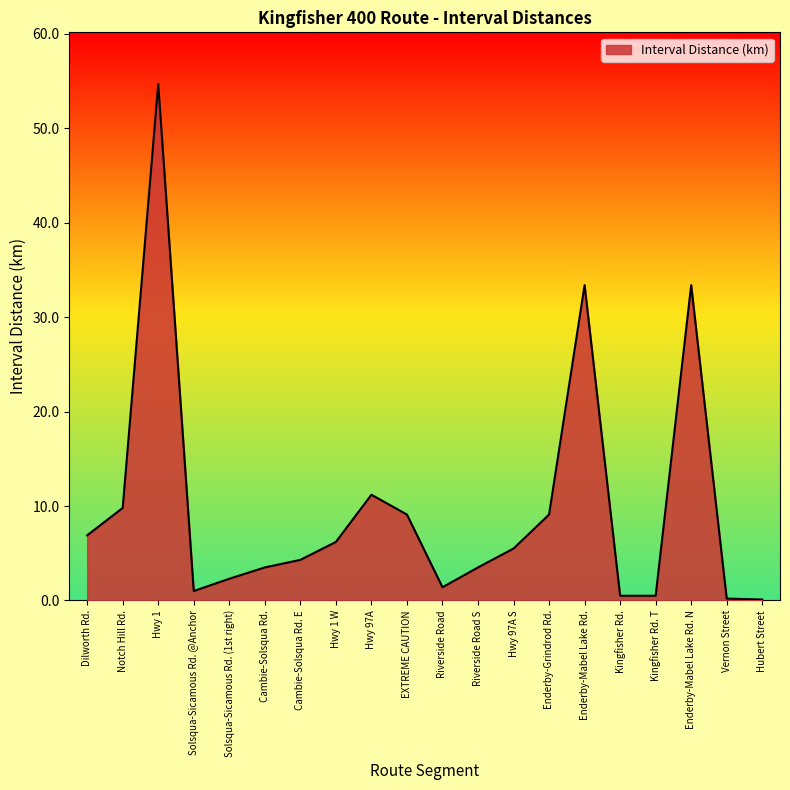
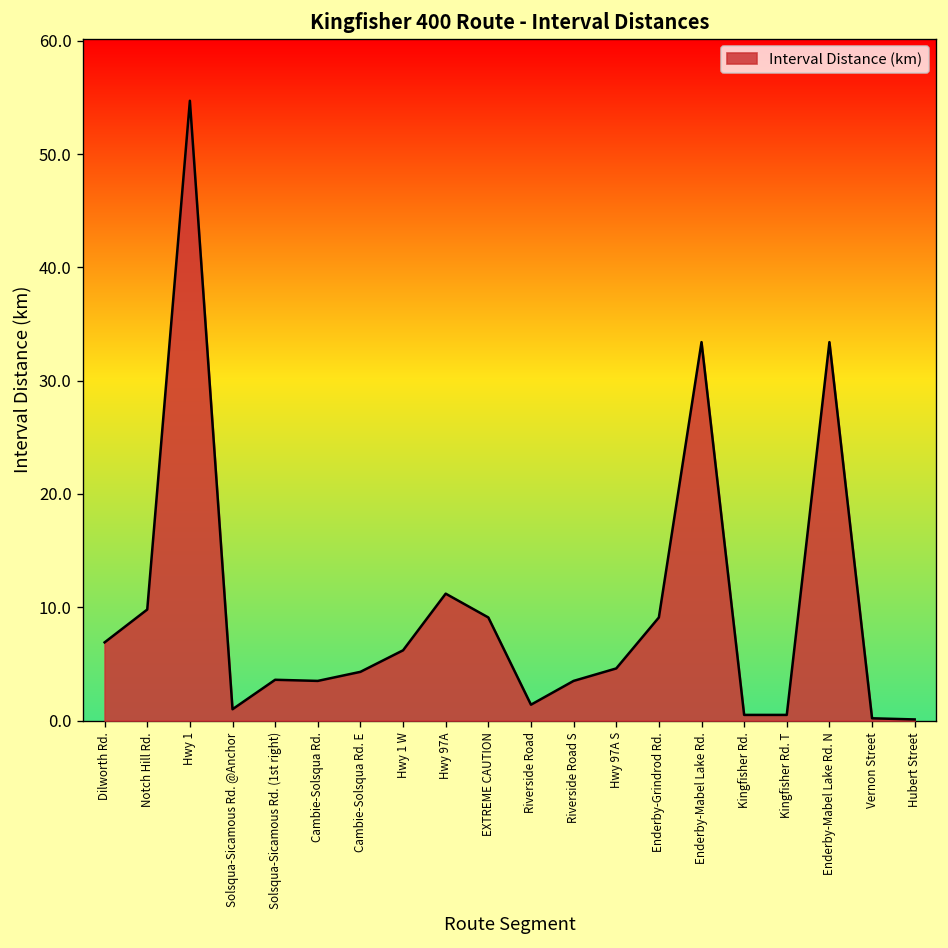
Solsqua-Sicamous Rd. (1st right): 2 -> 4
Hwy 97A S: 6 -> 5
